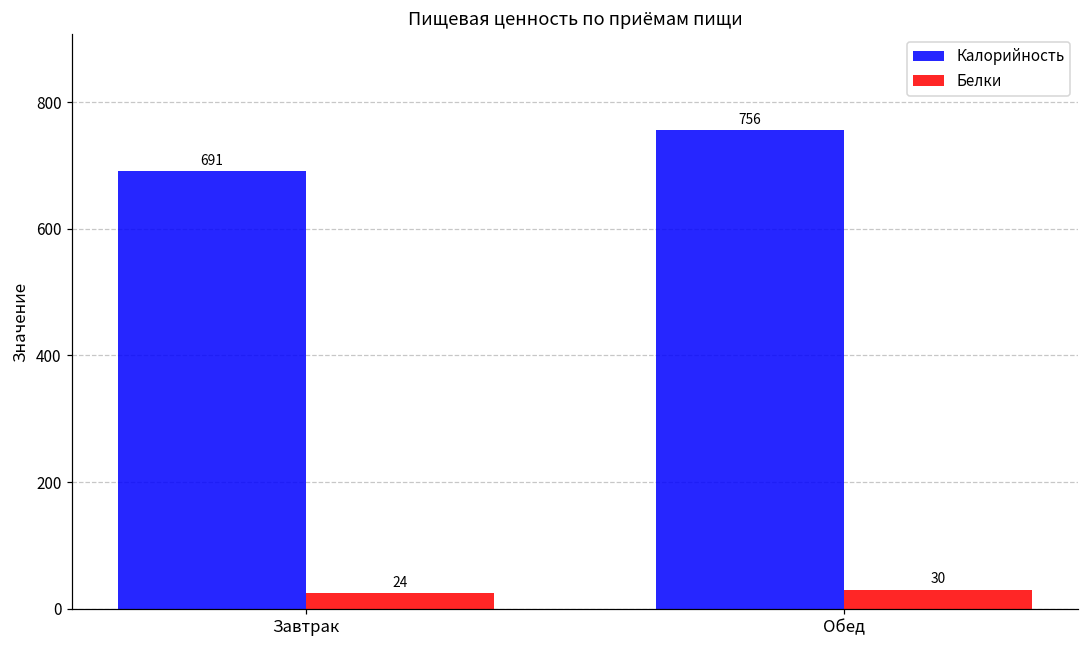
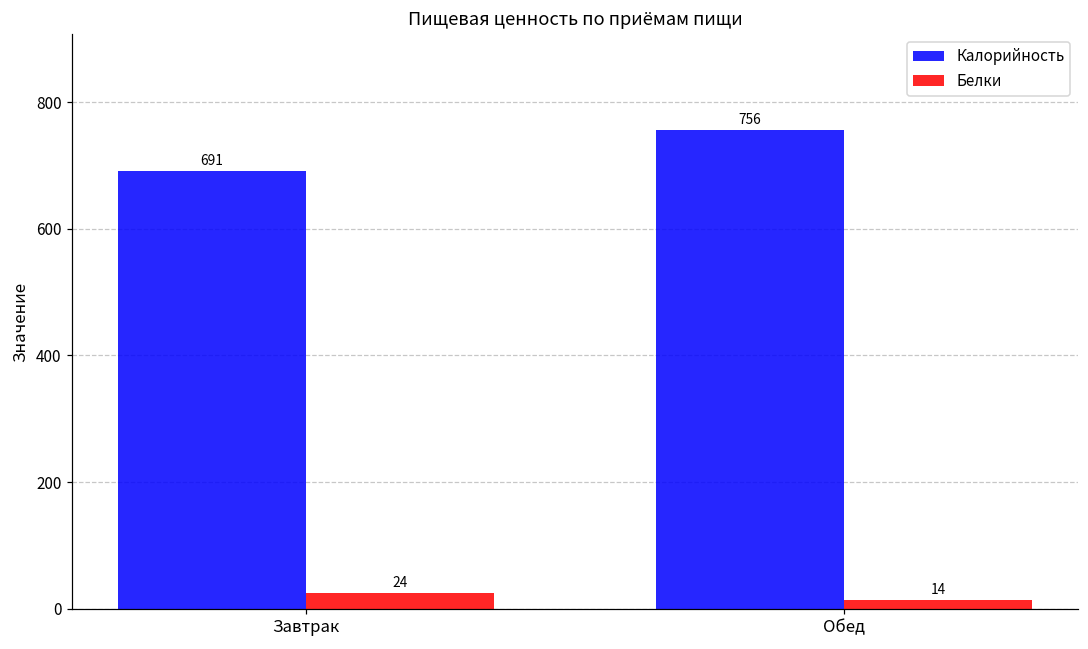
Белки, Обед: 30 -> 14
